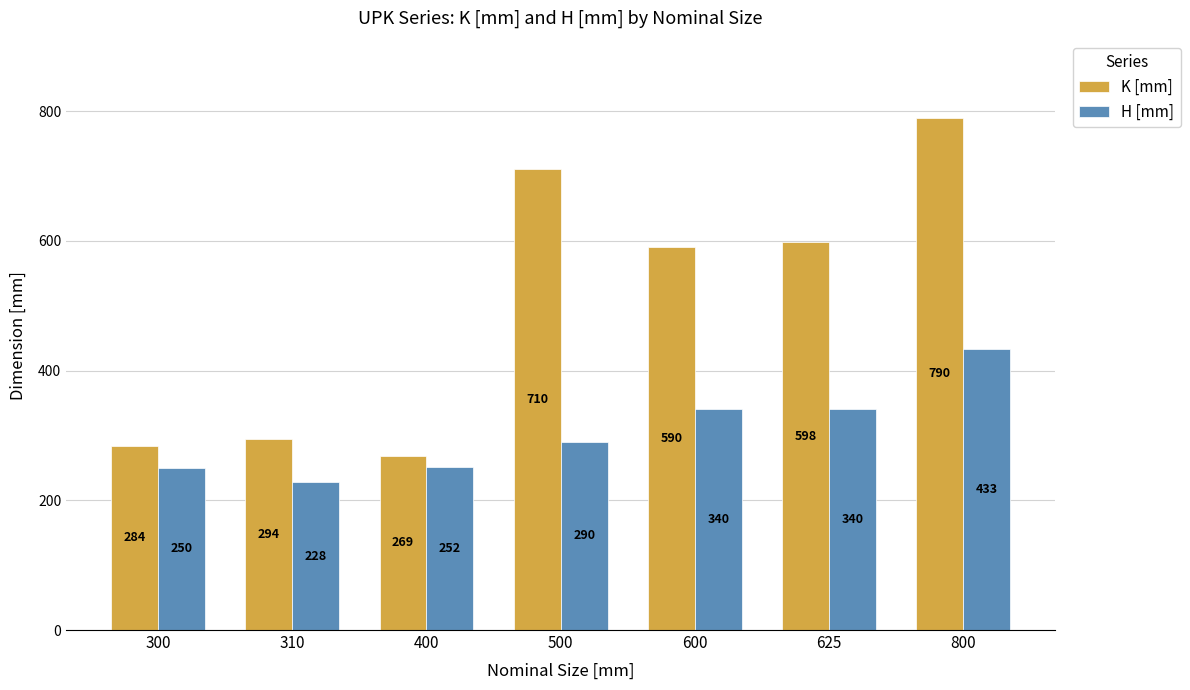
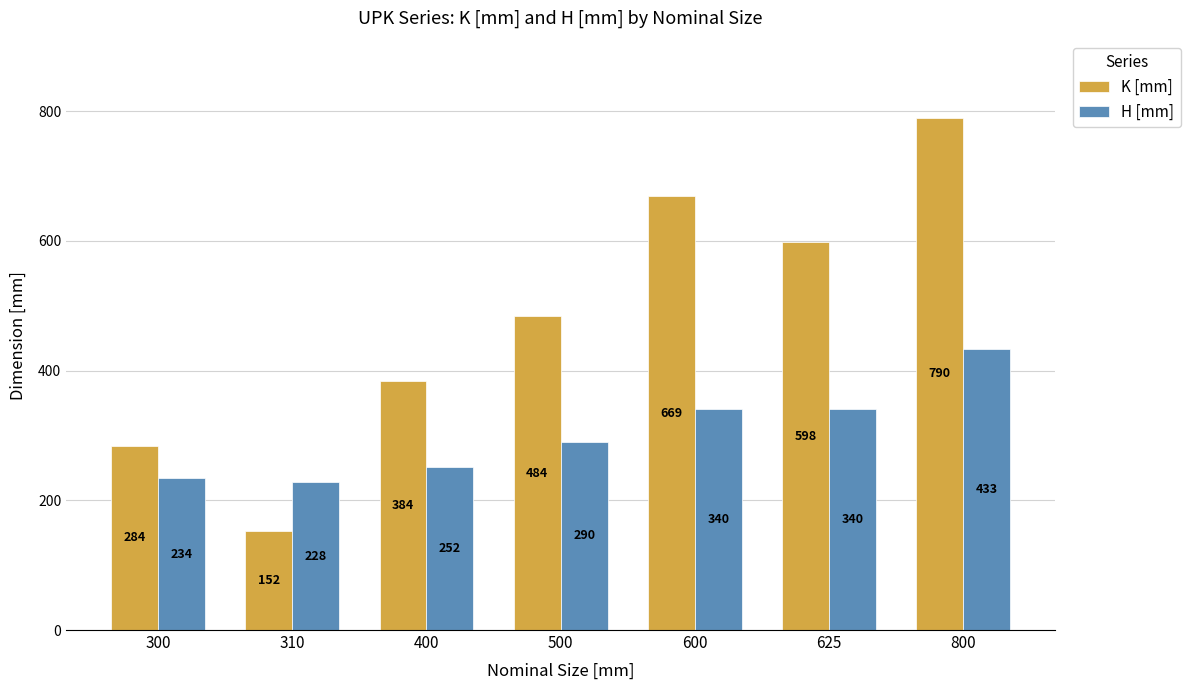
H [mm], 300: 250 -> 234
K [mm], 310: 294 -> 152
K [mm], 400: 269 -> 384
K [mm], 500: 710 -> 484
K [mm], 600: 590 -> 669
